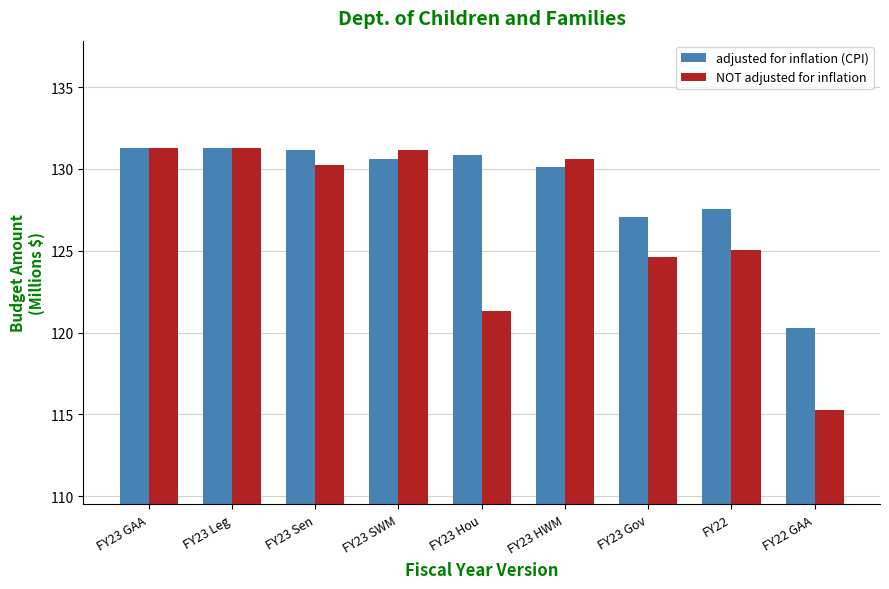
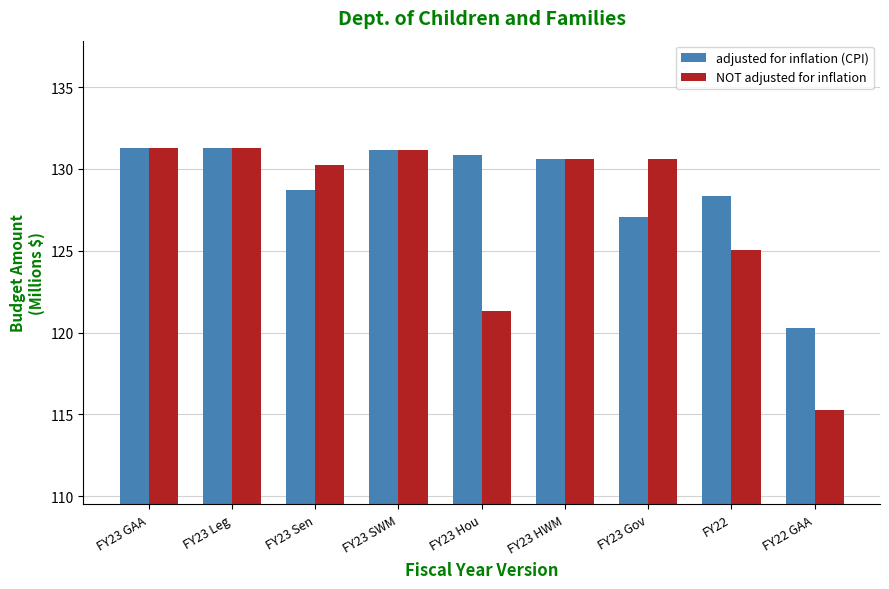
adjusted for inflation (CPI), FY23 Sen: 131.2 -> 128.7
adjusted for inflation (CPI), FY23 SWM: 130.6 -> 131.2
adjusted for inflation (CPI), FY23 HWM: 130.1 -> 130.6
NOT adjusted for inflation, FY23 Gov: 124.6 -> 130.6
adjusted for inflation (CPI), FY22: 127.6 -> 128.4
